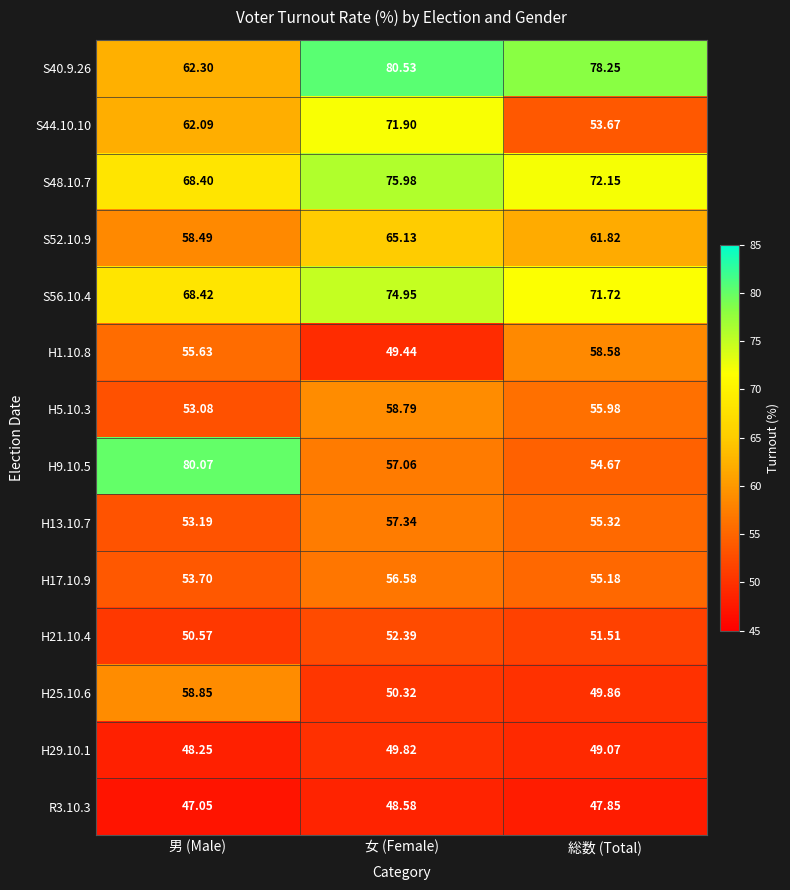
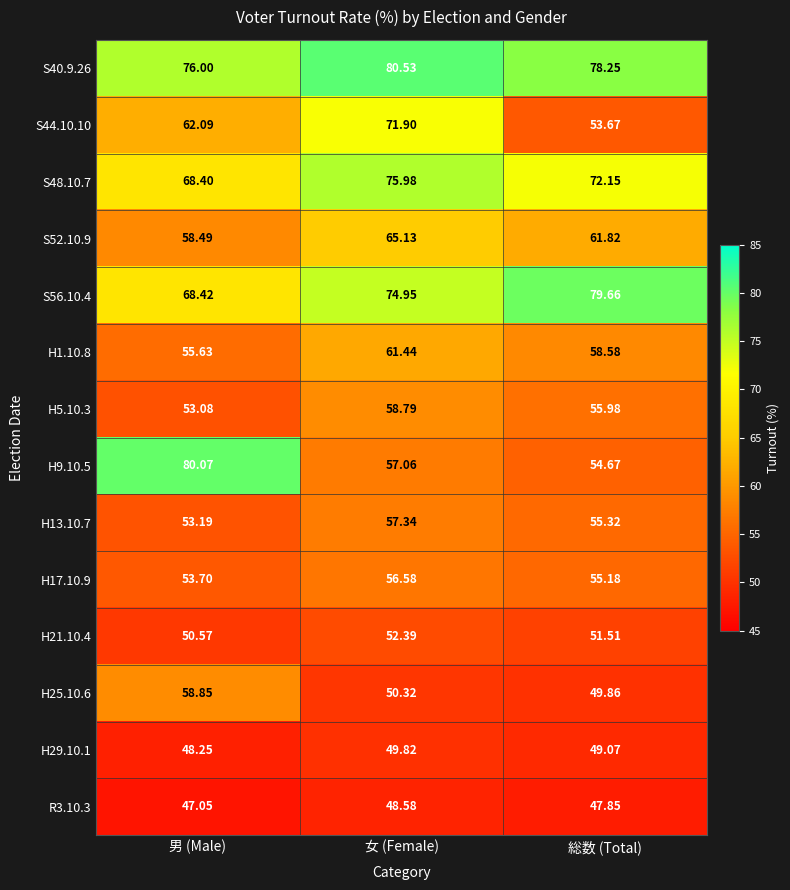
S40.9.26, 男 (Male): 62.30 -> 76.00
S56.10.4, 総数 (Total): 71.72 -> 79.66
H1.10.8, 女 (Female): 49.44 -> 61.44
